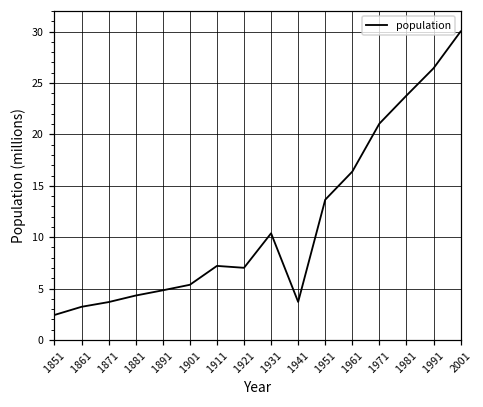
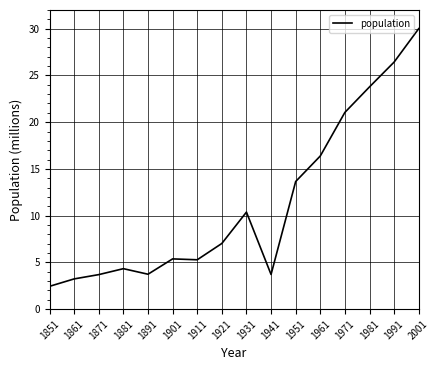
1891: 5 -> 4
1911: 7 -> 5
